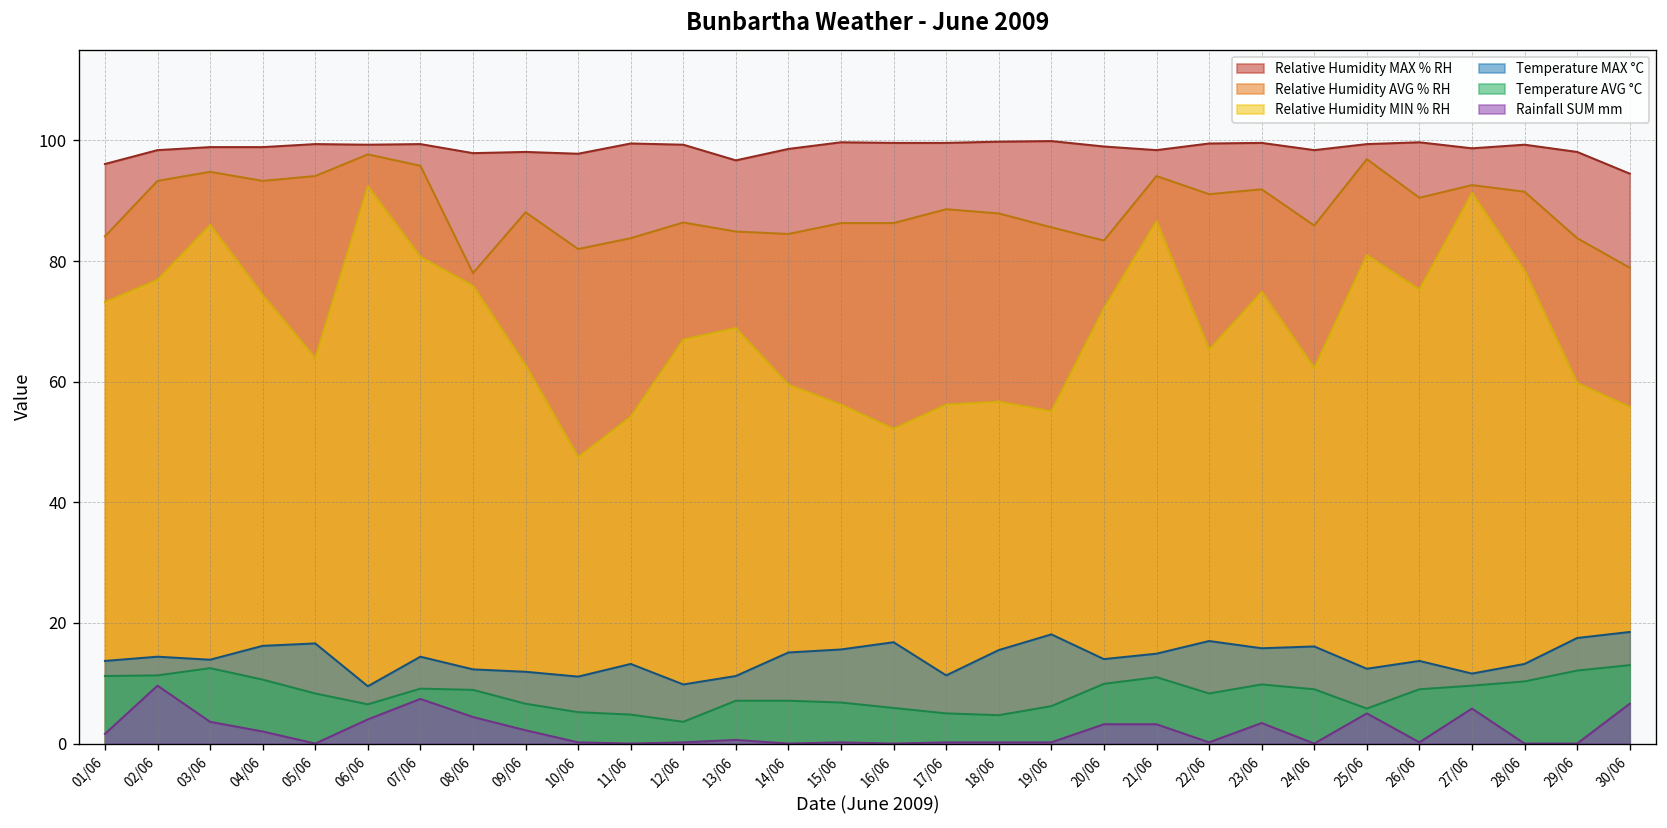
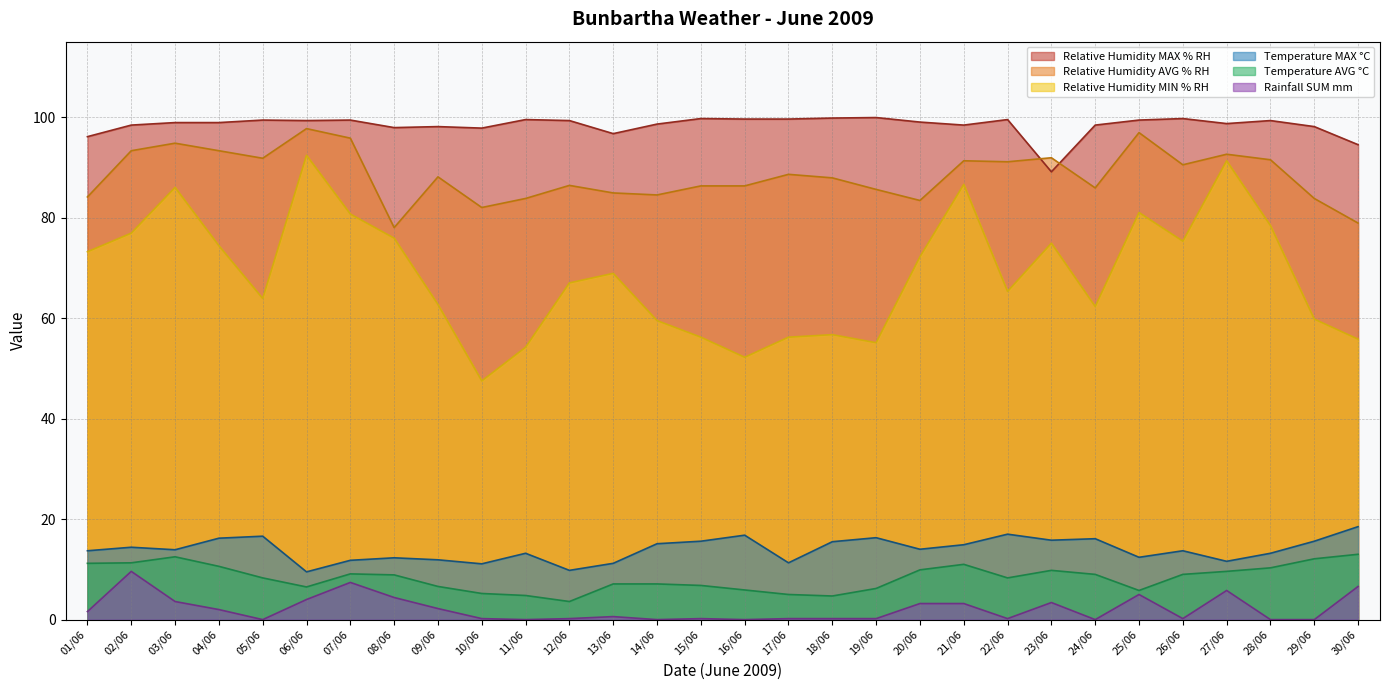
Relative Humidity AVG % RH, 05/06: 94 -> 92
Temperature MAX °C, 07/06: 14 -> 12
Temperature MAX °C, 19/06: 18 -> 16
Relative Humidity AVG % RH, 21/06: 94 -> 91
Relative Humidity MAX % RH, 23/06: 100 -> 89
Temperature MAX °C, 29/06: 18 -> 16
